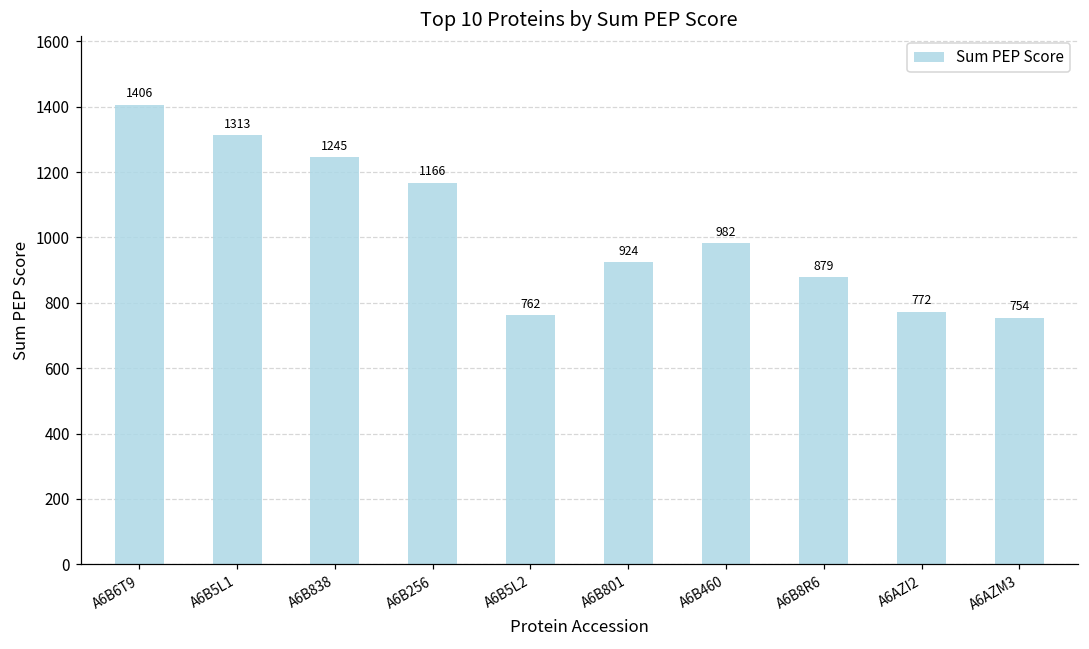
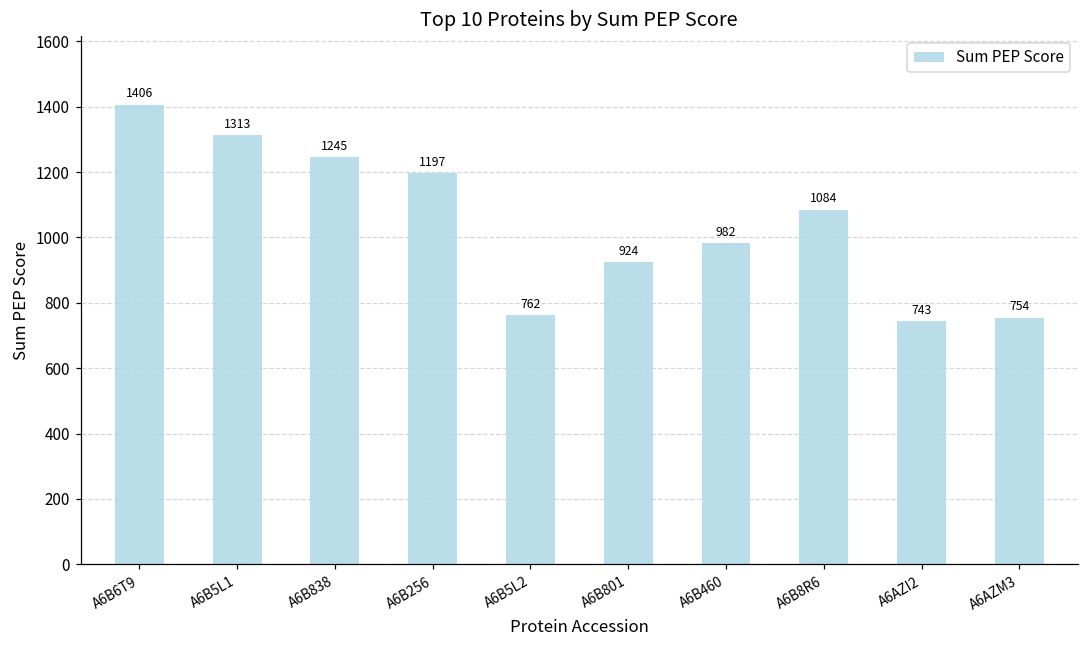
A6B256: 1166 -> 1197
A6B8R6: 879 -> 1084
A6AZI2: 772 -> 743
